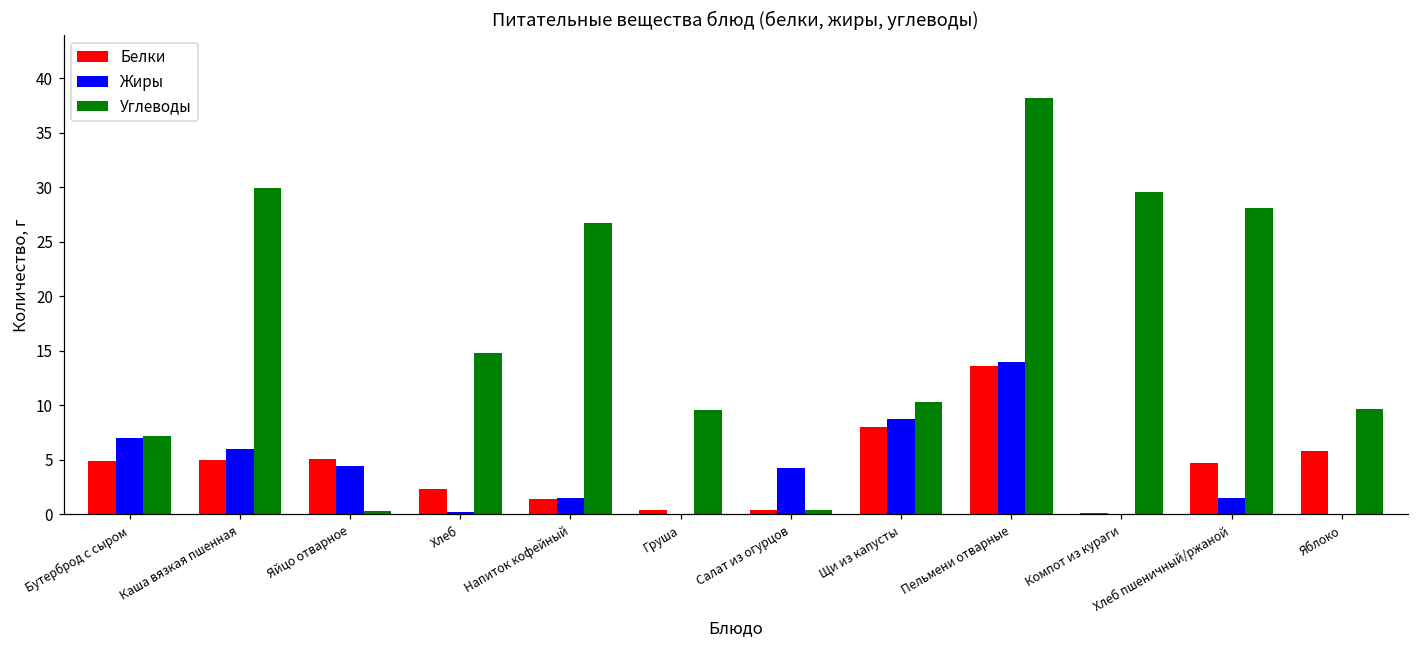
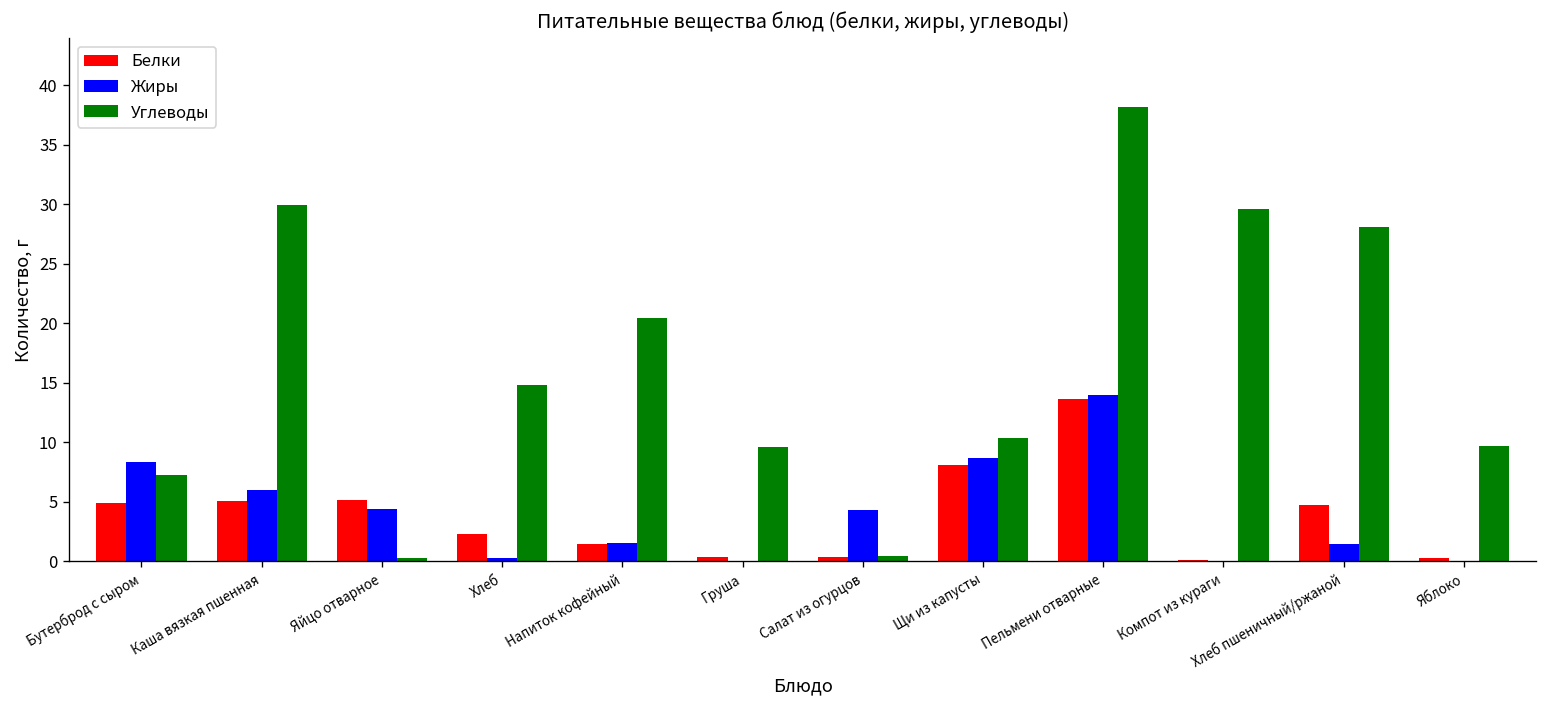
Жиры, Бутерброд с сыром: 7 -> 8
Углеводы, Напиток кофейный: 27 -> 20
Белки, Яблоко: 6 -> 0
